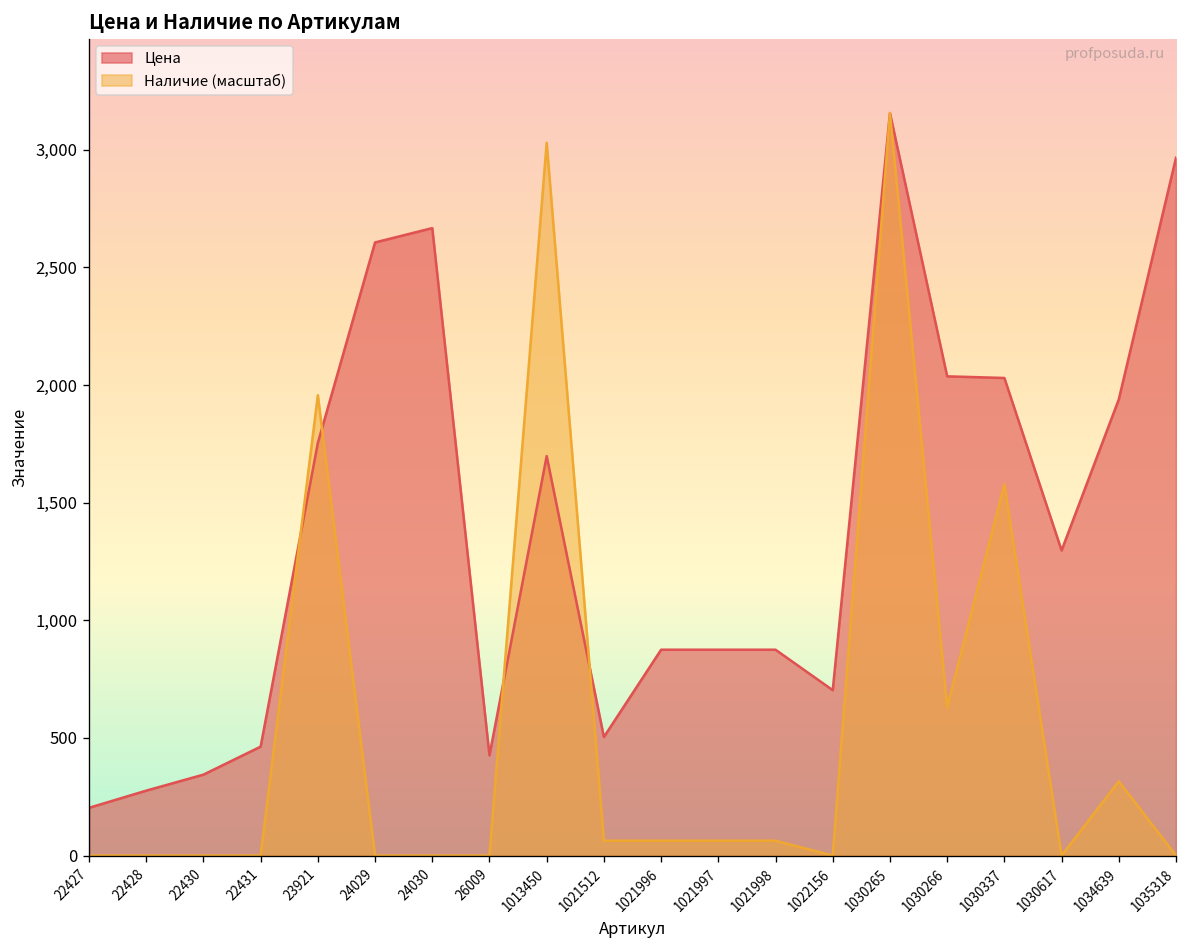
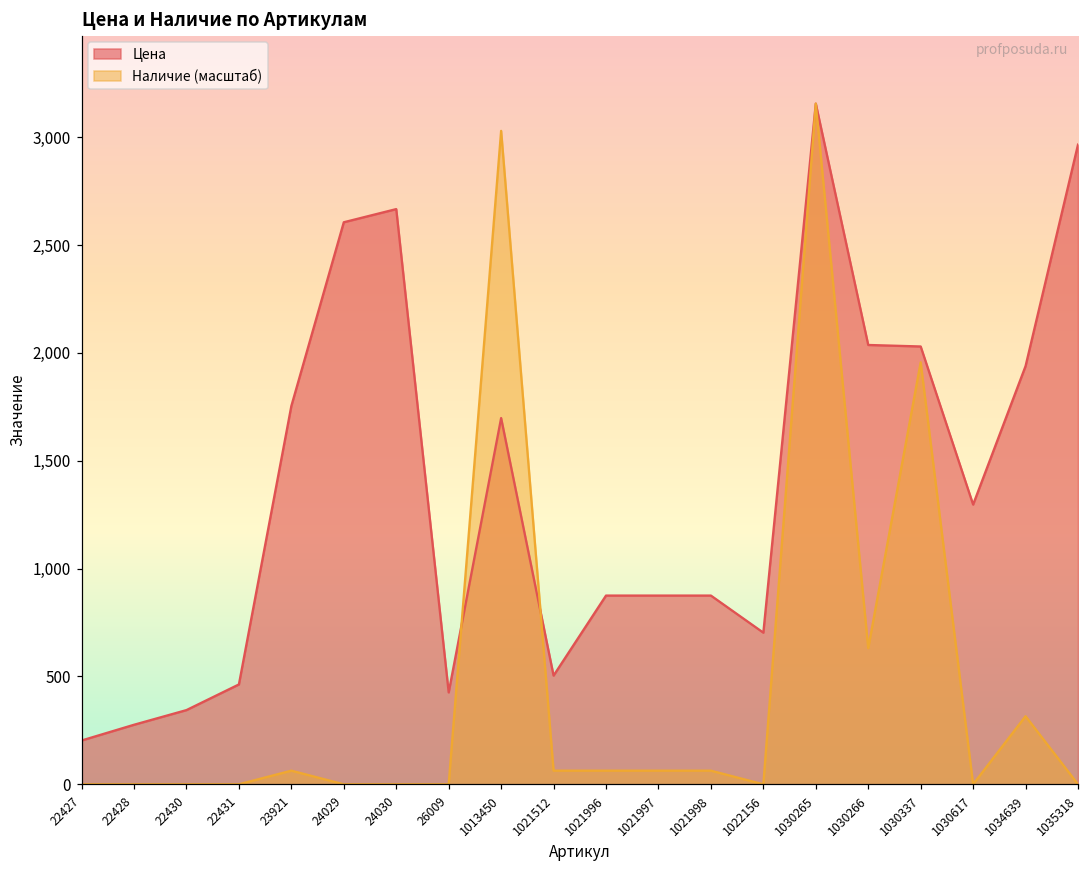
Наличие (масштаб), 23921: 1,960 -> 60
Наличие (масштаб), 1030337: 1,580 -> 1,960
